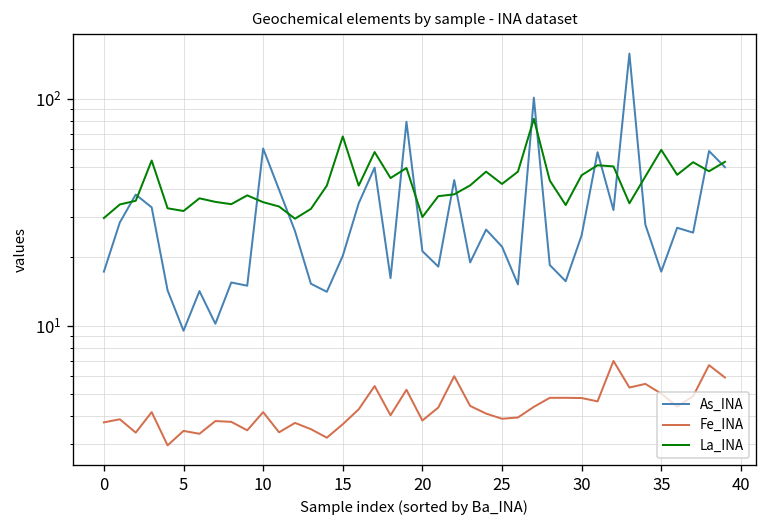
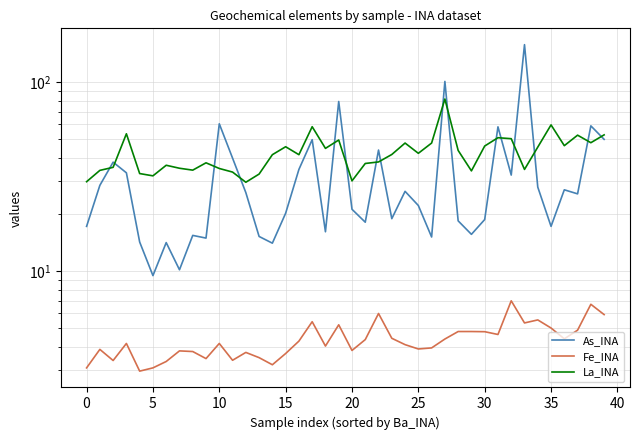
Fe_INA, 0: 3.8 -> 3.1
Fe_INA, 5: 3.4 -> 3.1
La_INA, 15: 68 -> 46
As_INA, 30: 25 -> 19
